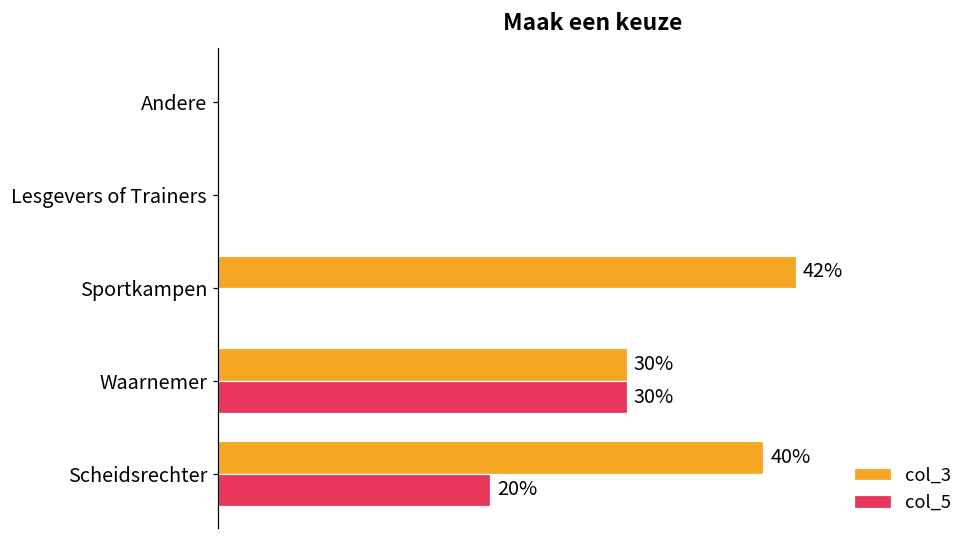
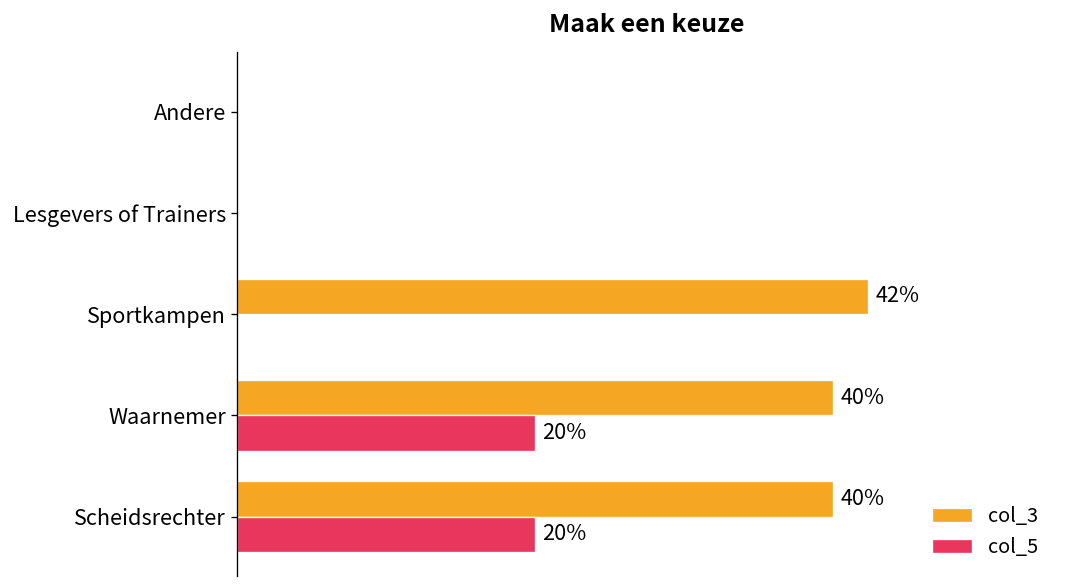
col_3, Waarnemer: 30% -> 40%
col_5, Waarnemer: 30% -> 20%
